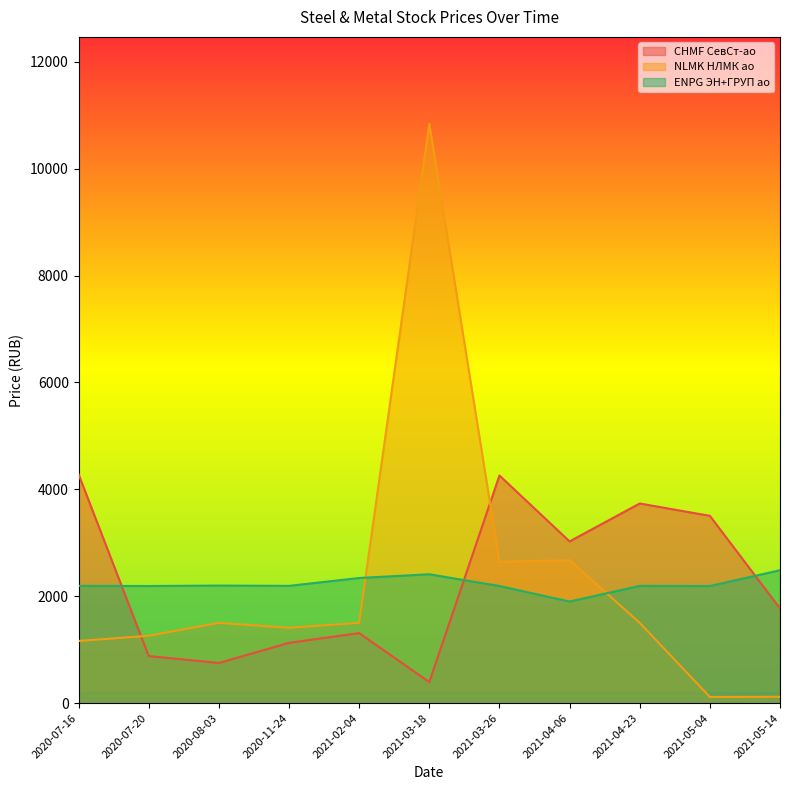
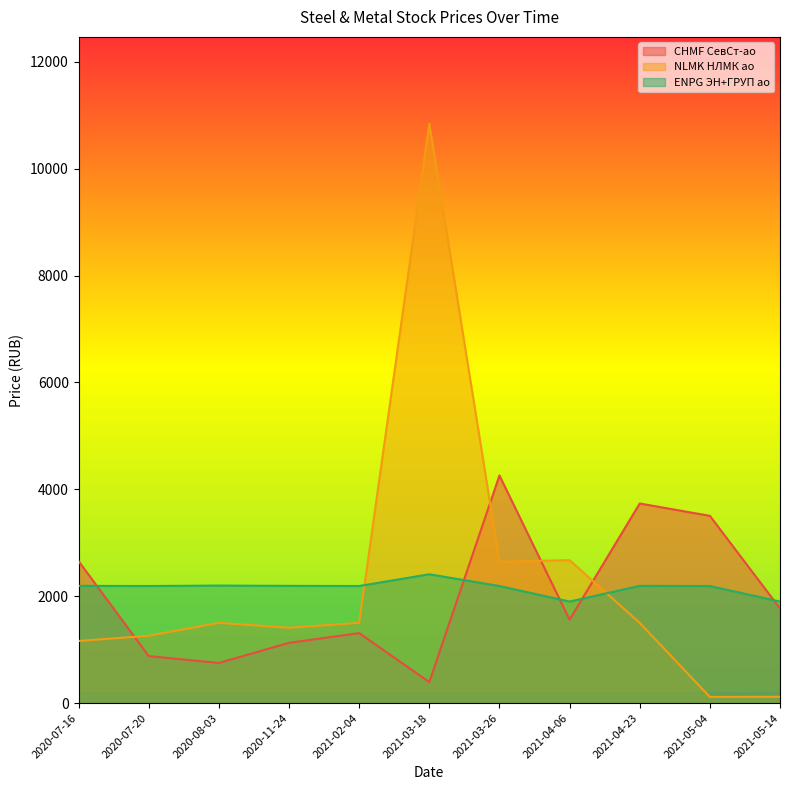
CHMF СевСт-ао, 2020-07-16: 4300 -> 2700
ENPG ЭН+ГРУП ао, 2021-02-04: 2300 -> 2200
CHMF СевСт-ао, 2021-04-06: 3000 -> 1600
ENPG ЭН+ГРУП ао, 2021-05-14: 2500 -> 1900
